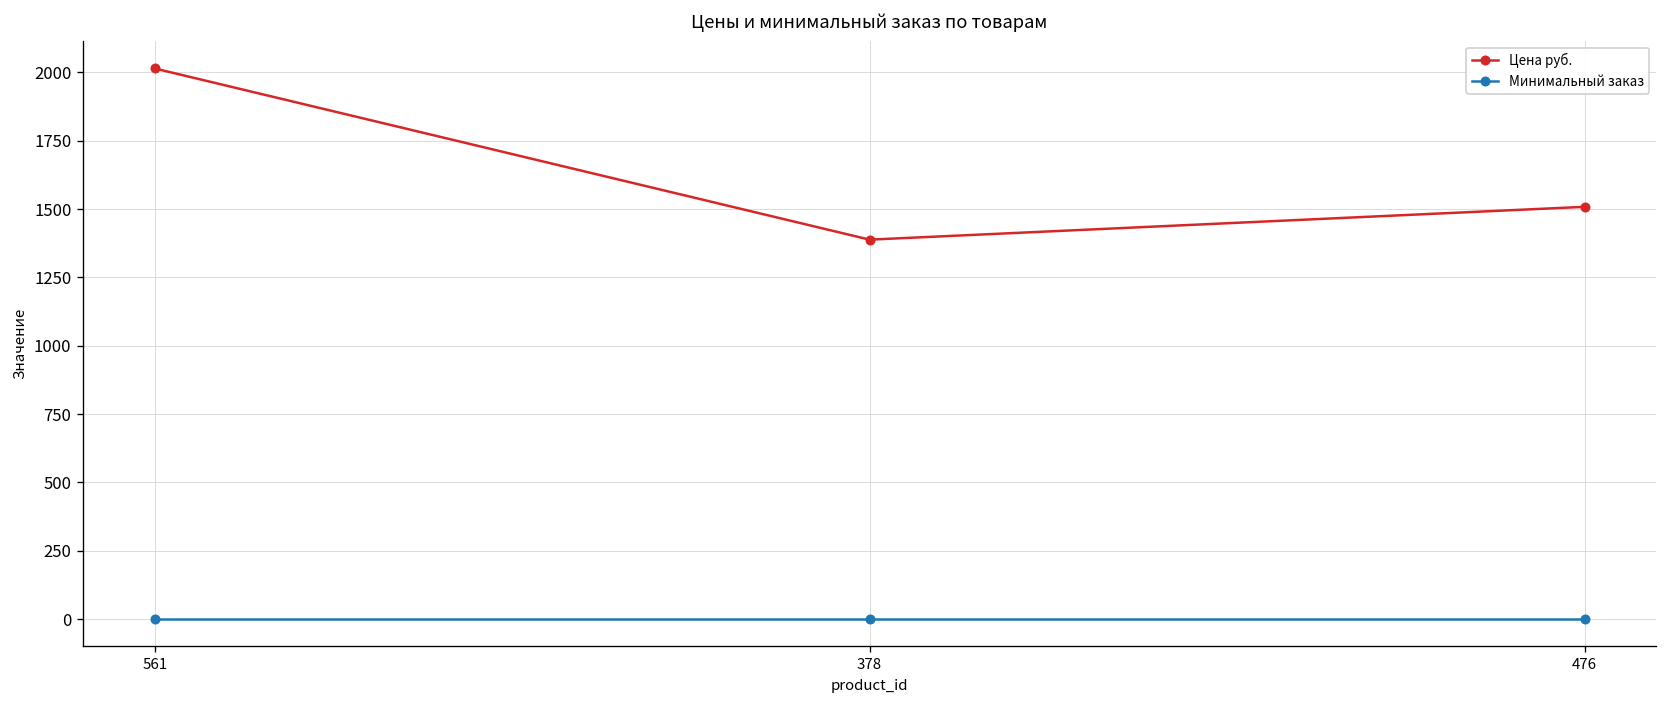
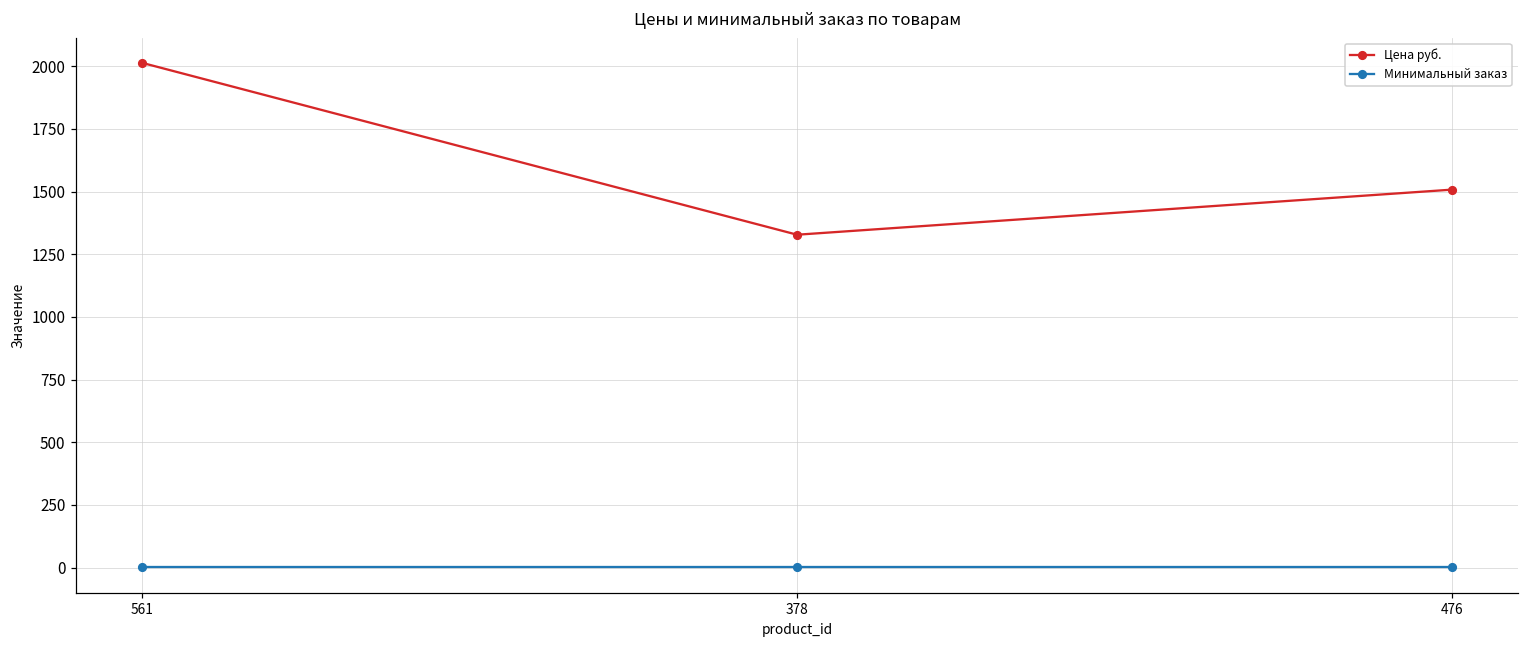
Цена руб., 378: 1390 -> 1330
